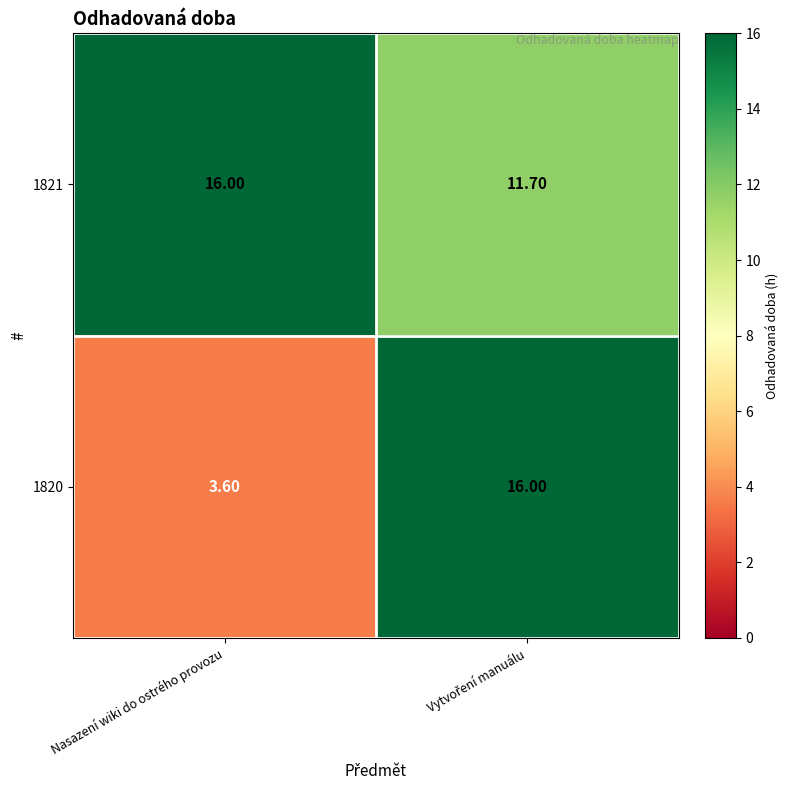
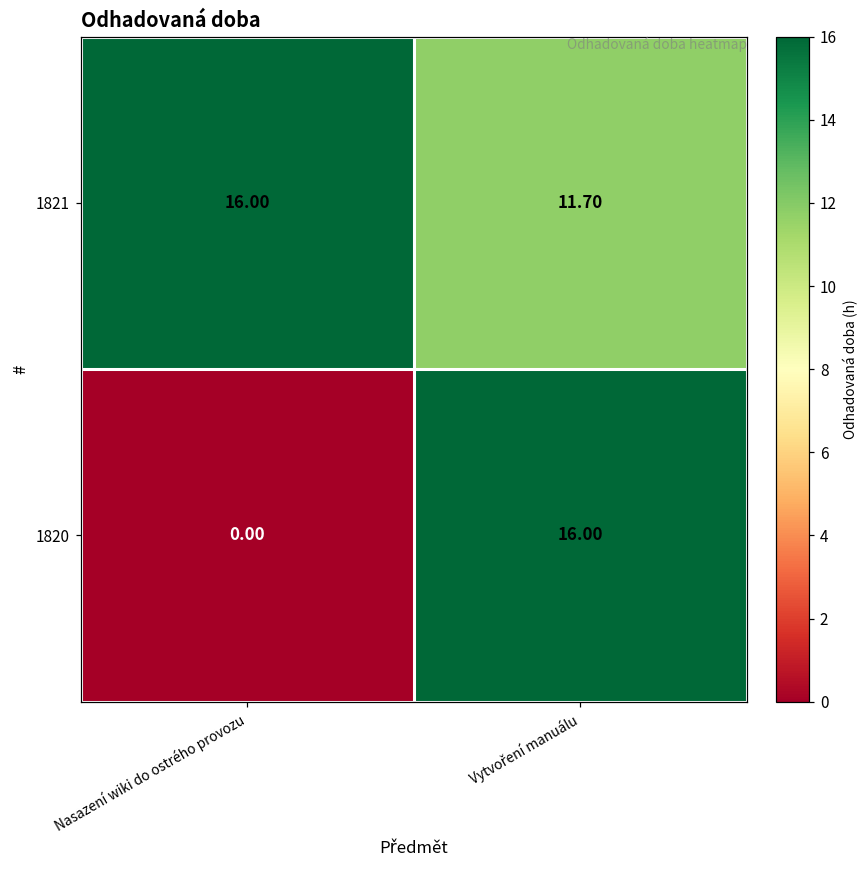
1820, Nasazení wiki do ostrého provozu: 3.60 -> 0.00
